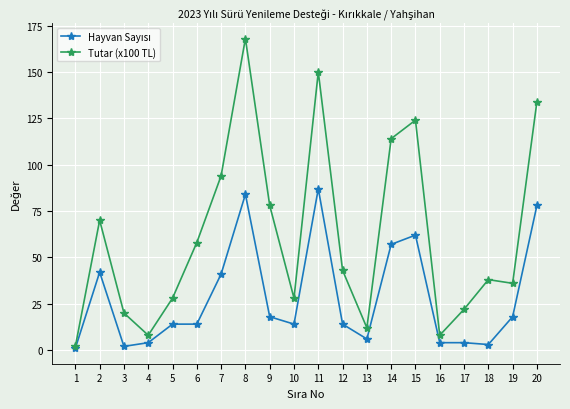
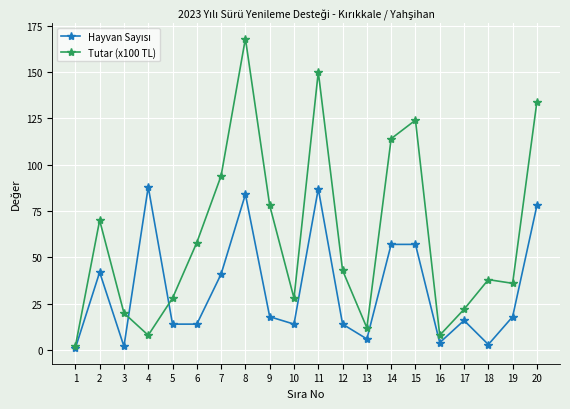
Hayvan Sayısı, 4: 4 -> 88
Hayvan Sayısı, 15: 62 -> 57
Hayvan Sayısı, 17: 4 -> 16
